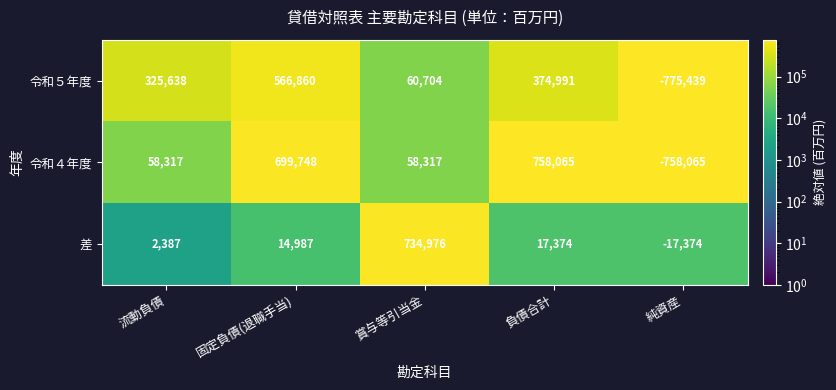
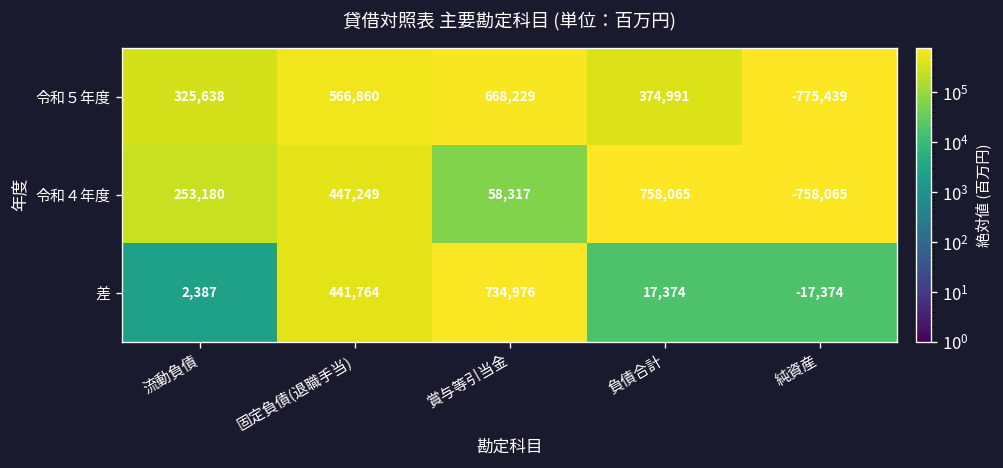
令和５年度, 賞与等引当金: 60,704 -> 668,229
令和４年度, 流動負債: 58,317 -> 253,180
令和４年度, 固定負債(退職手当): 699,748 -> 447,249
差, 固定負債(退職手当): 14,987 -> 441,764
